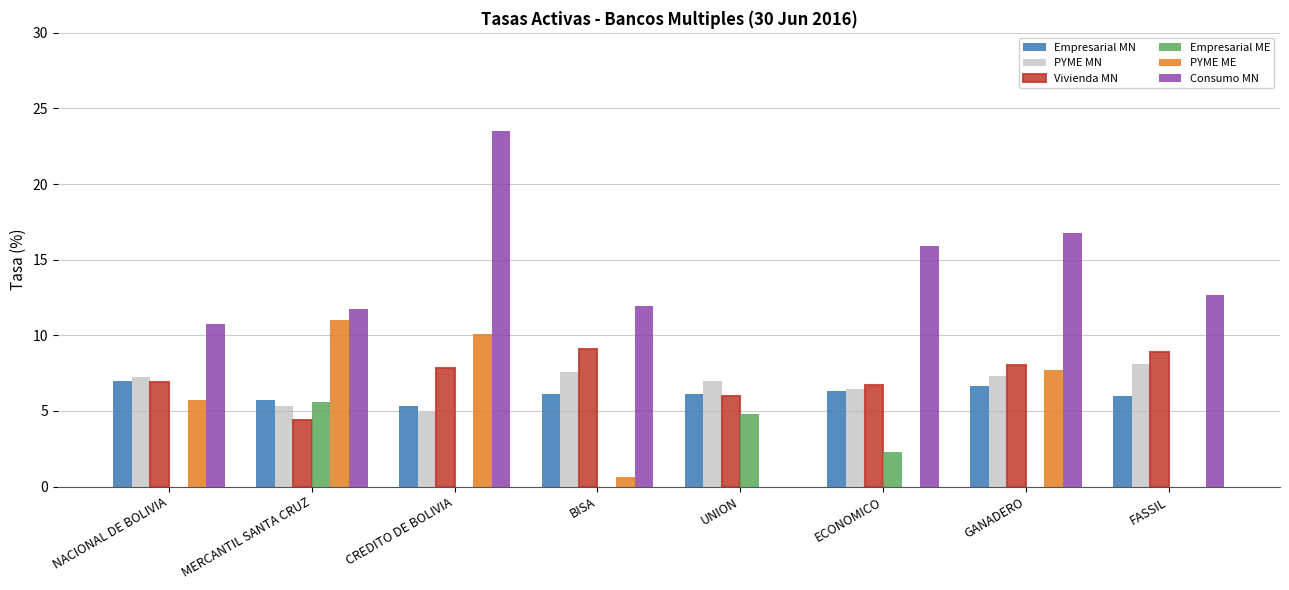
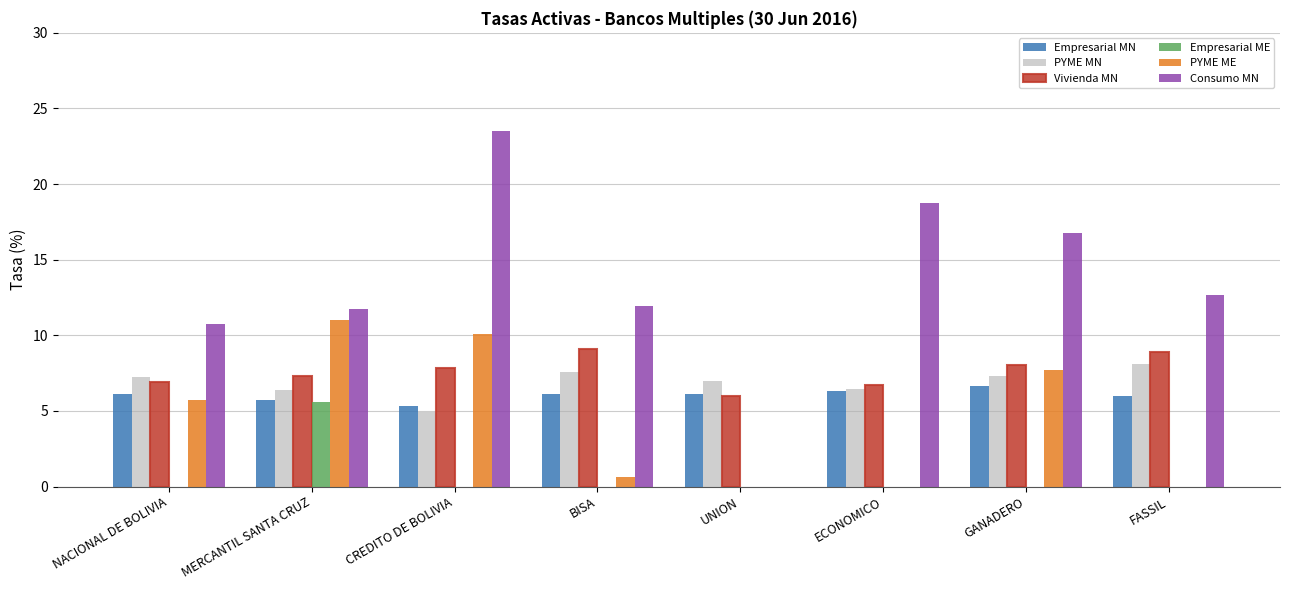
Empresarial MN, NACIONAL DE BOLIVIA: 7.0 -> 6.1
PYME MN, MERCANTIL SANTA CRUZ: 5.3 -> 6.4
Vivienda MN, MERCANTIL SANTA CRUZ: 4.4 -> 7.3
Empresarial ME, UNION: 4.8 -> 0.0
Empresarial ME, ECONOMICO: 2.3 -> 0.0
Consumo MN, ECONOMICO: 15.9 -> 18.8
